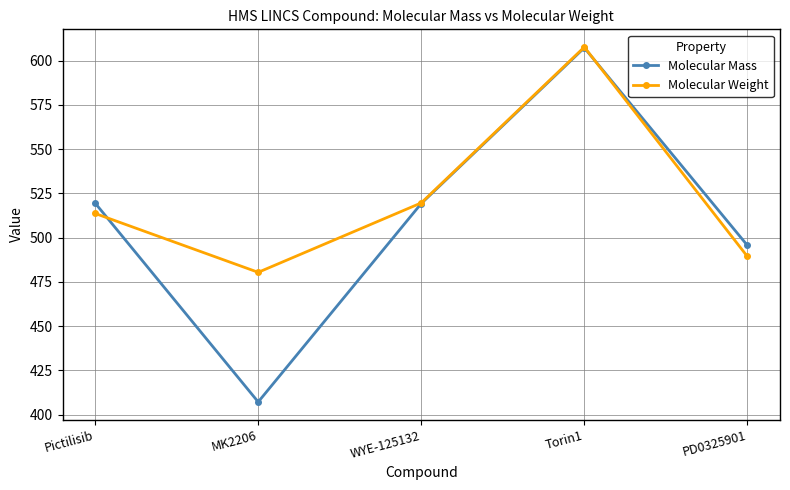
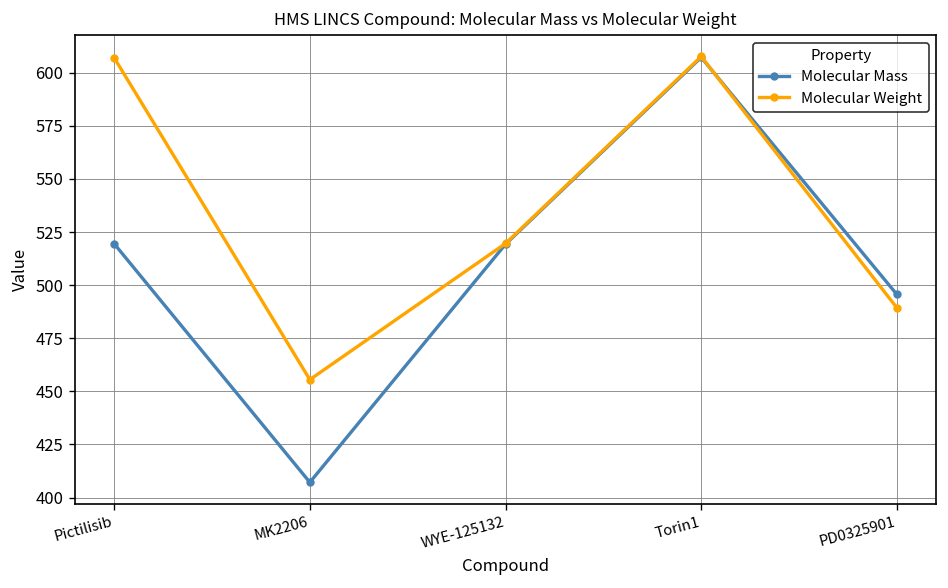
Molecular Weight, Pictilisib: 514 -> 607
Molecular Weight, MK2206: 480 -> 456
